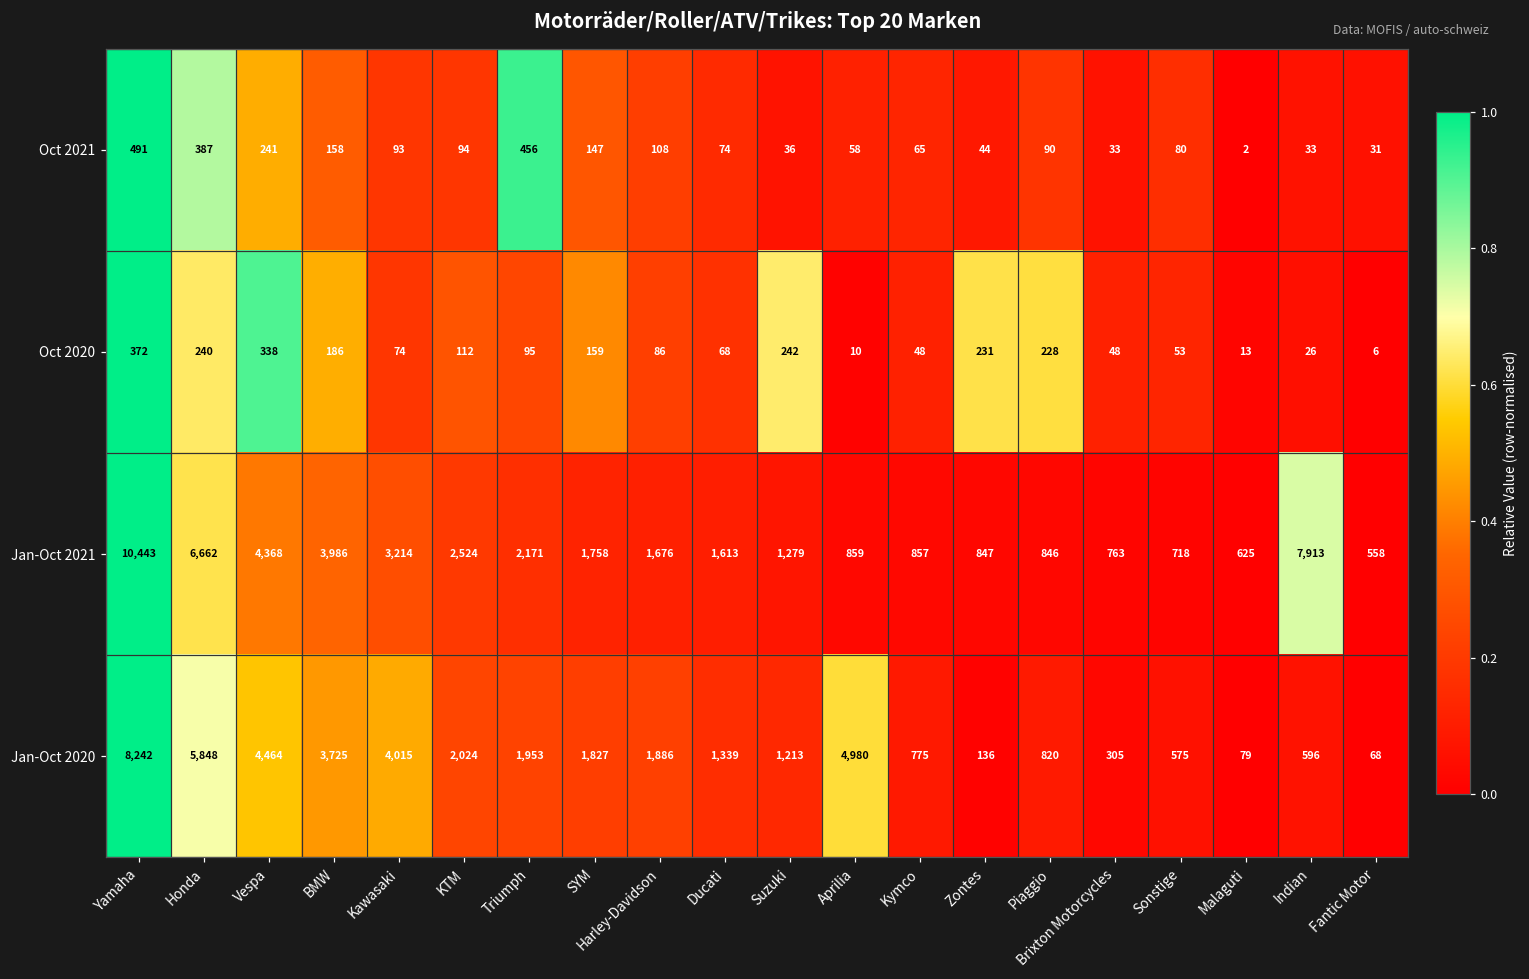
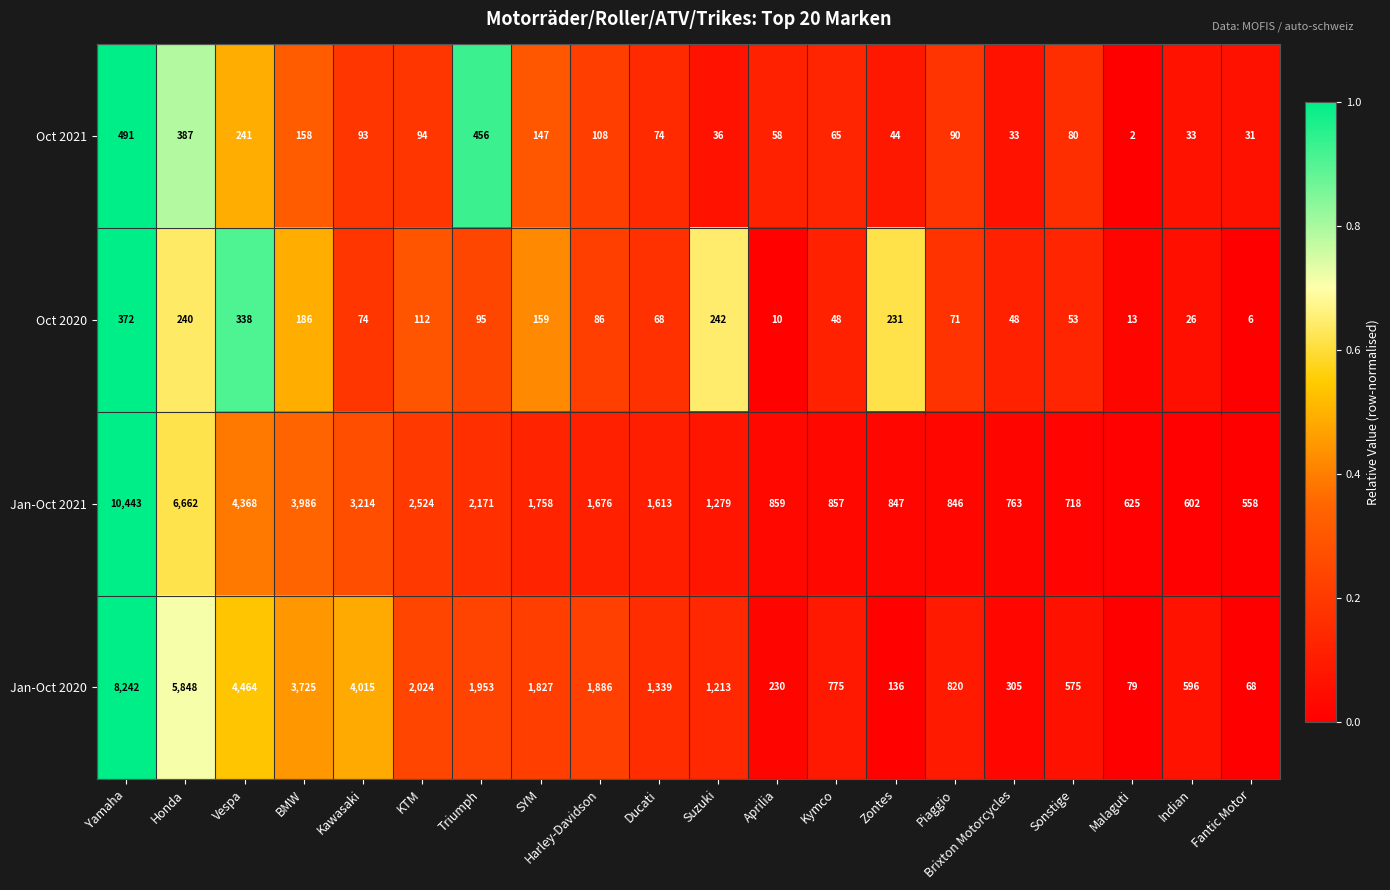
Oct 2020, Piaggio: 228 -> 71
Jan-Oct 2021, Indian: 7,913 -> 602
Jan-Oct 2020, Aprilia: 4,980 -> 230
